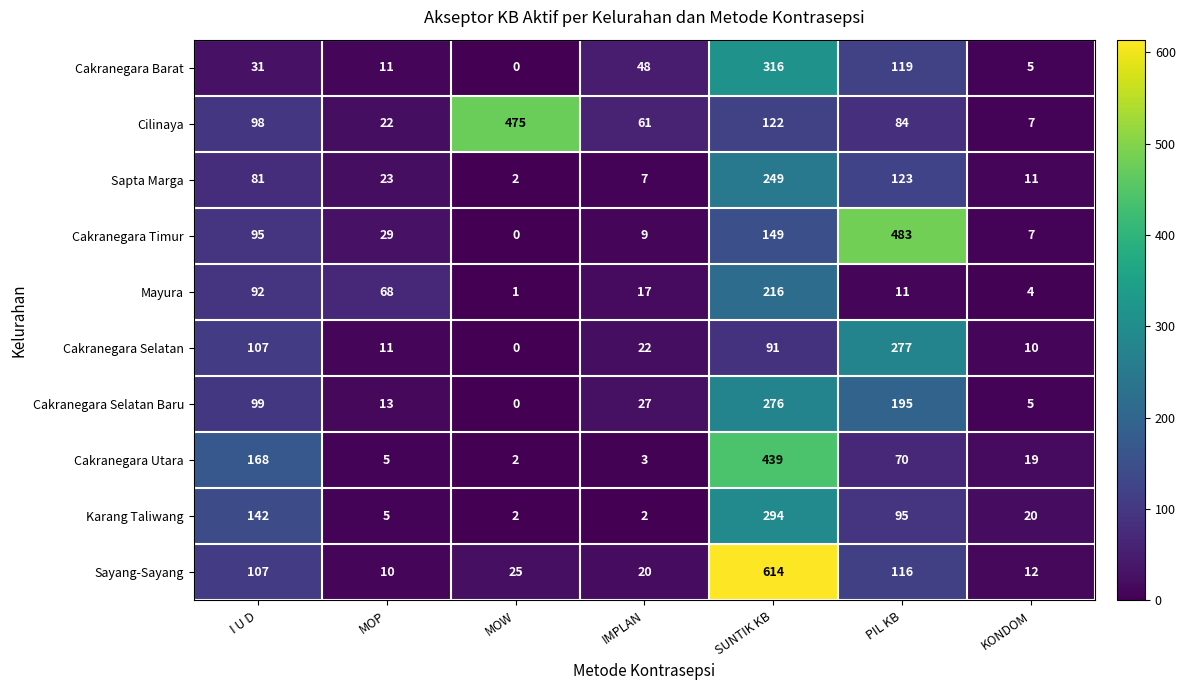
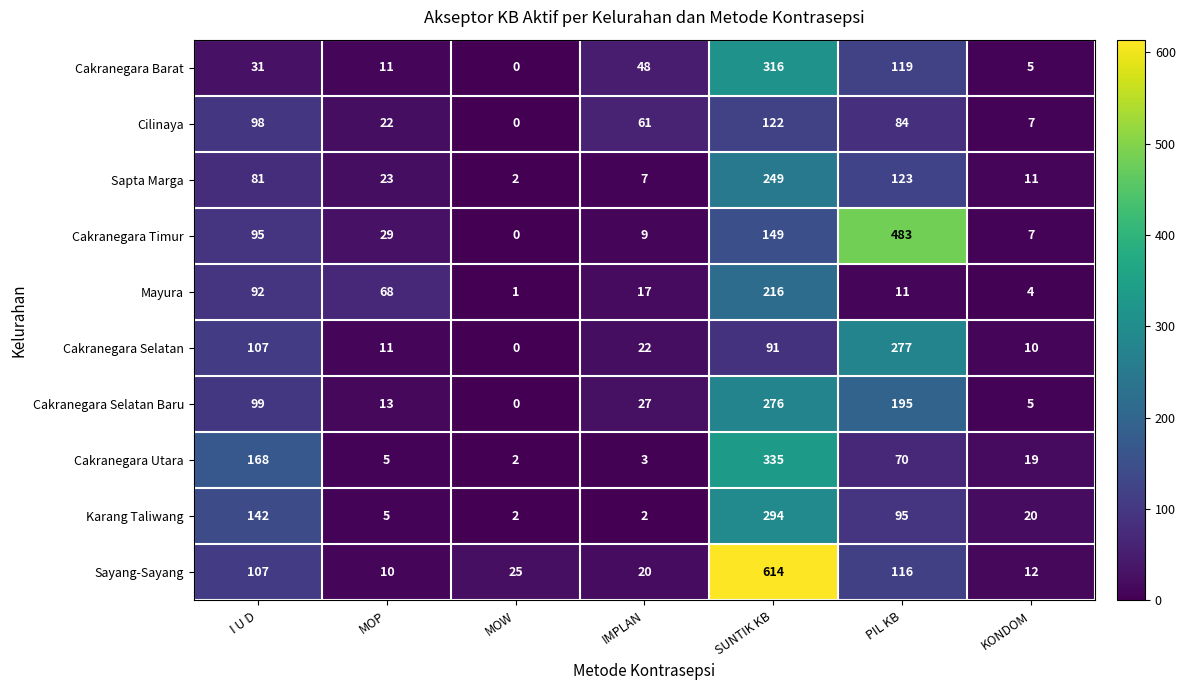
Cilinaya, MOW: 475 -> 0
Cakranegara Utara, SUNTIK KB: 439 -> 335
